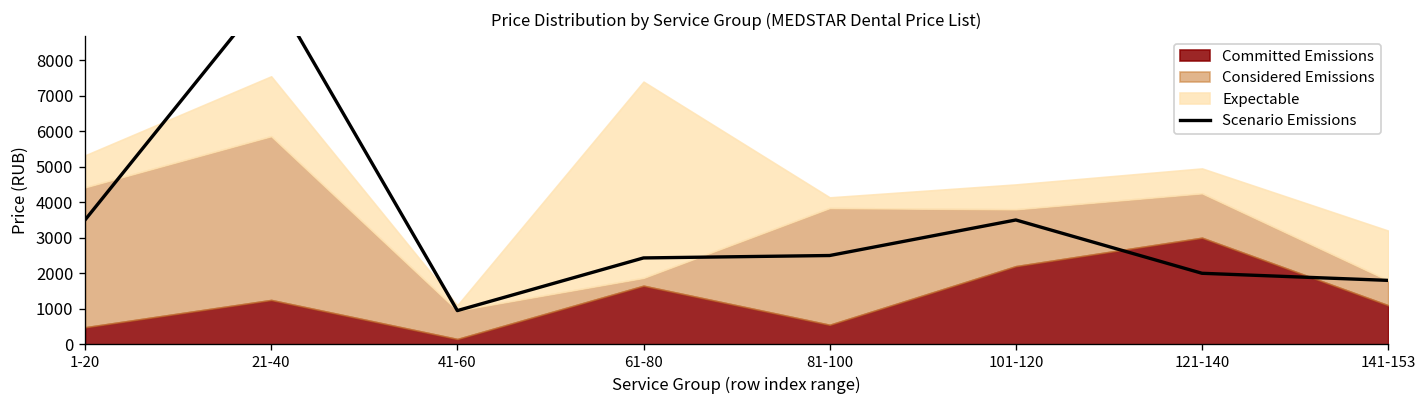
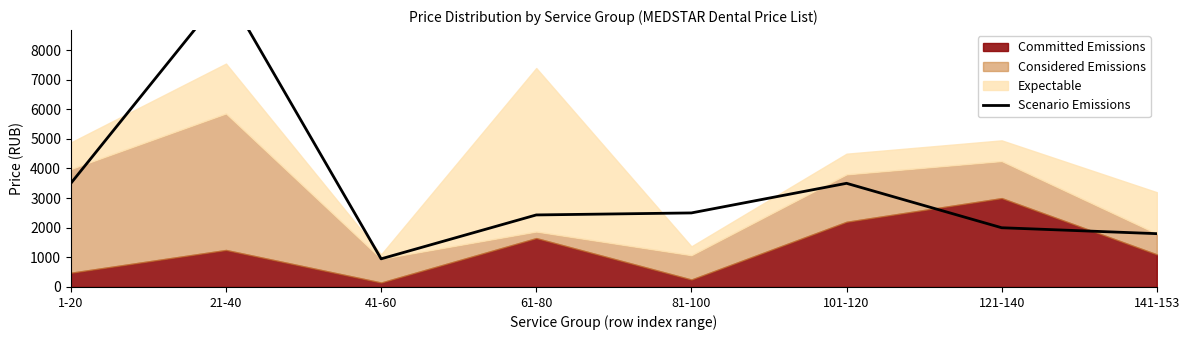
Considered Emissions, 1-20: 3900 -> 3500
Committed Emissions, 81-100: 600 -> 300
Considered Emissions, 81-100: 3300 -> 800
